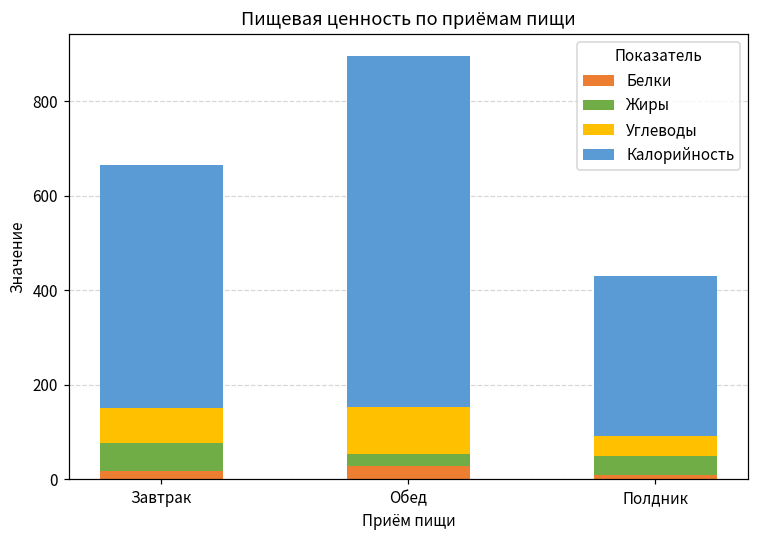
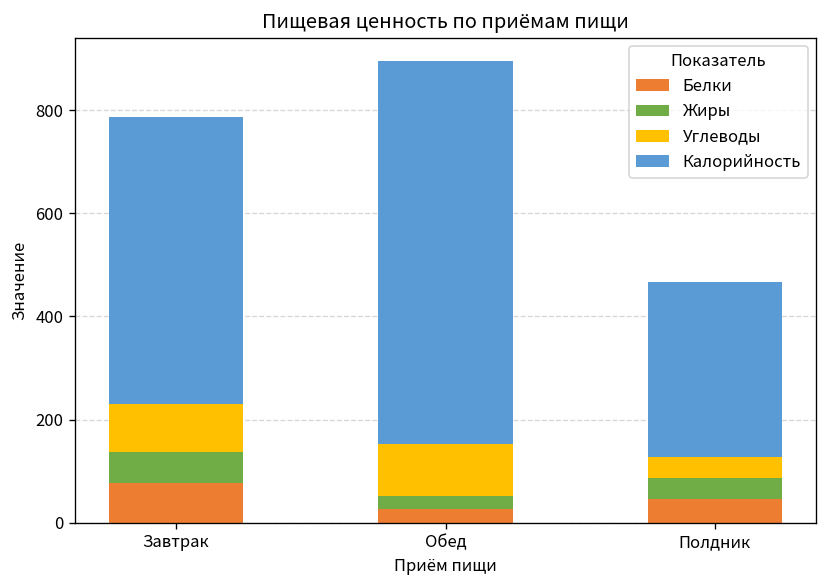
Белки, Завтрак: 20 -> 80
Углеводы, Завтрак: 70 -> 90
Калорийность, Завтрак: 510 -> 560
Белки, Полдник: 10 -> 50
